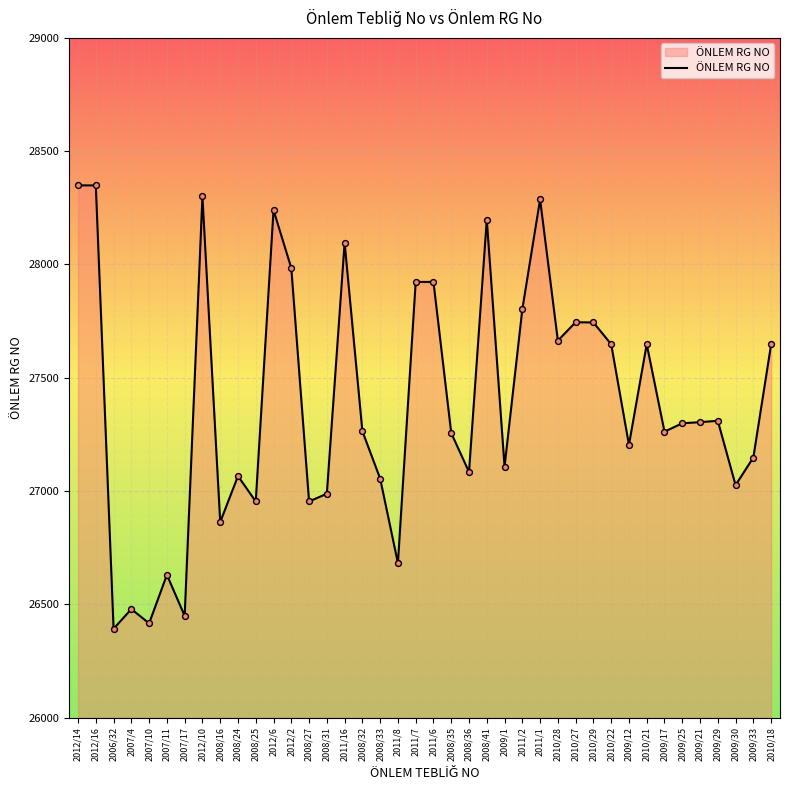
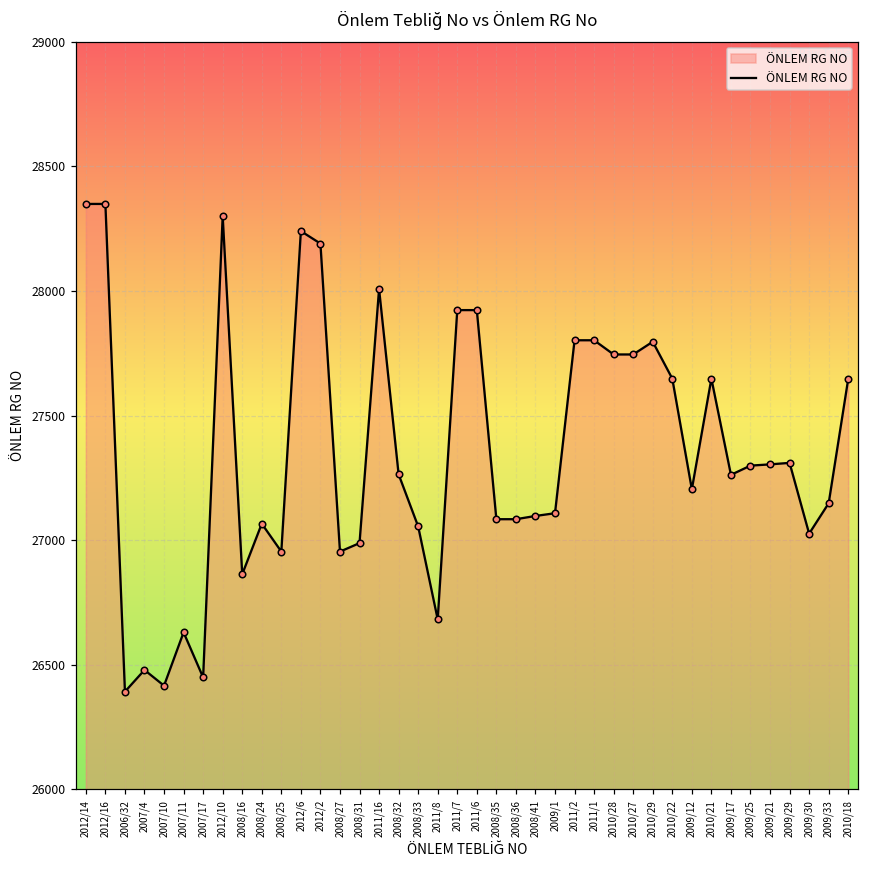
2012/2: 27980 -> 28190
2011/16: 28100 -> 28010
2008/35: 27260 -> 27080
2008/41: 28200 -> 27100
2011/1: 28290 -> 27800
2010/28: 27660 -> 27750
2010/29: 27740 -> 27800
